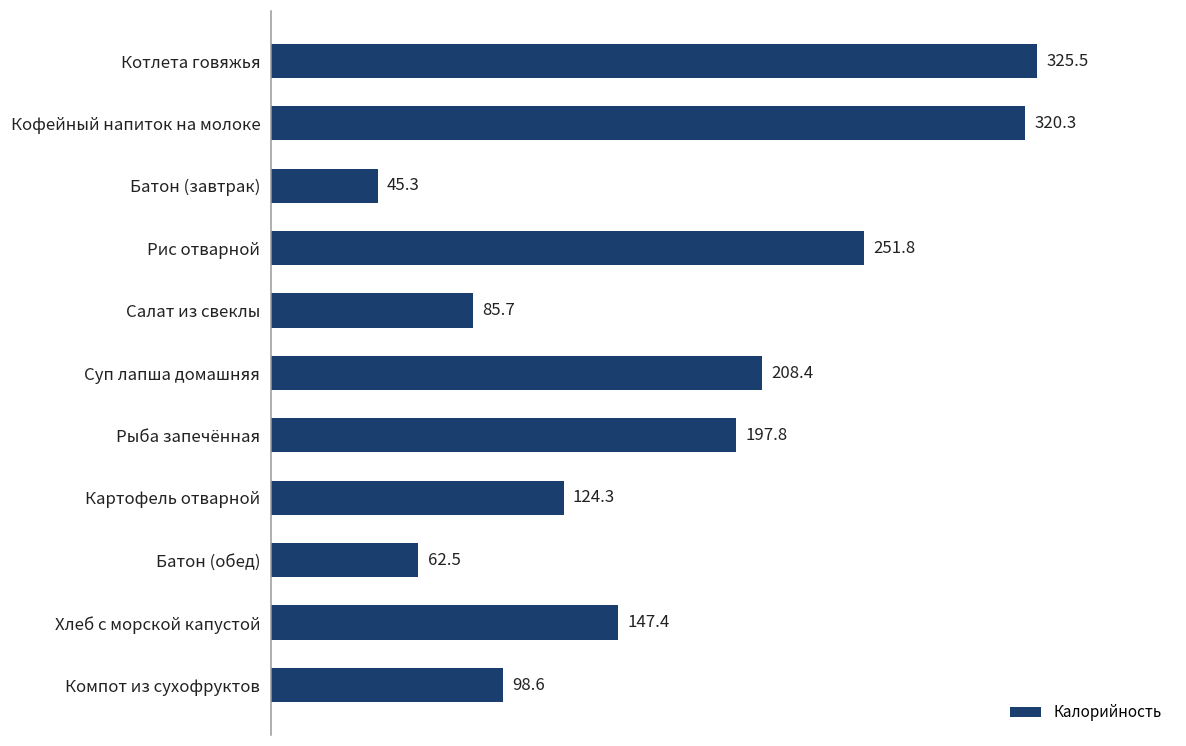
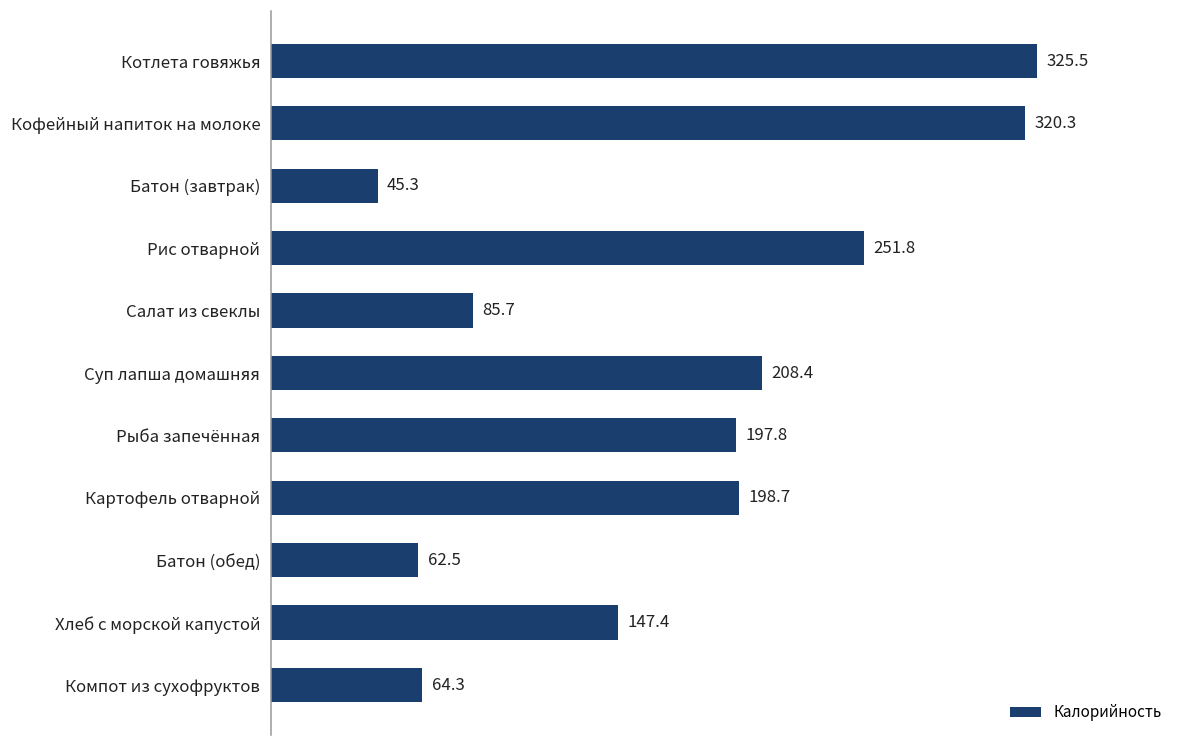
Картофель отварной: 124.3 -> 198.7
Компот из сухофруктов: 98.6 -> 64.3
